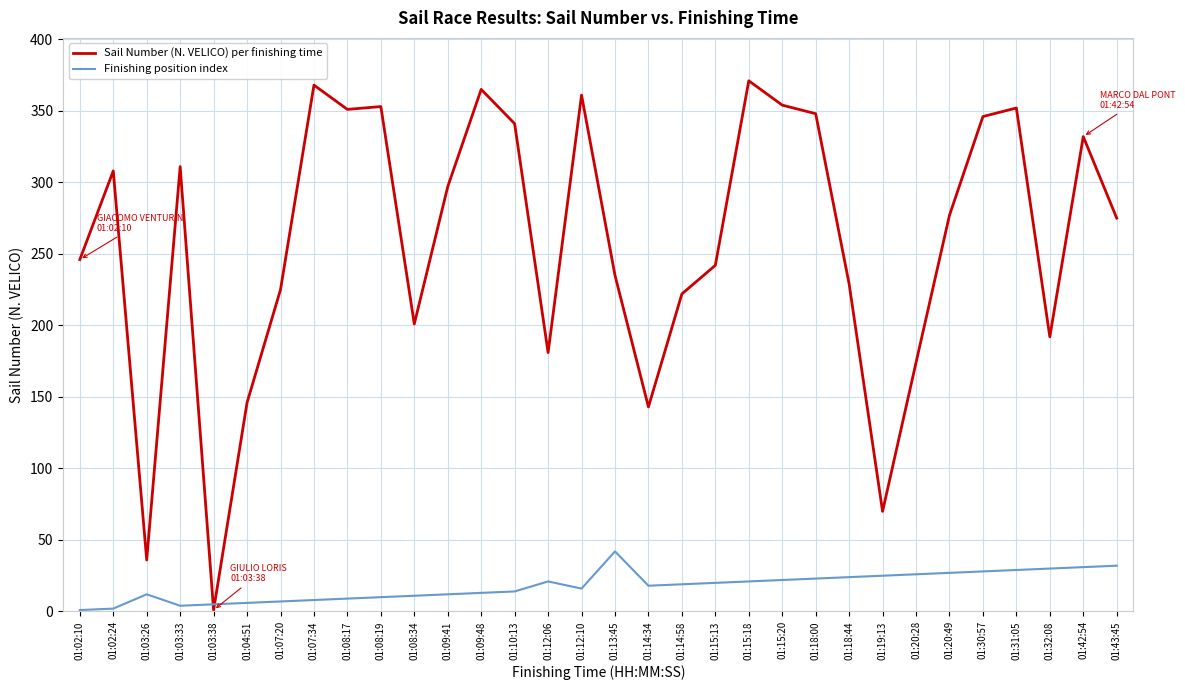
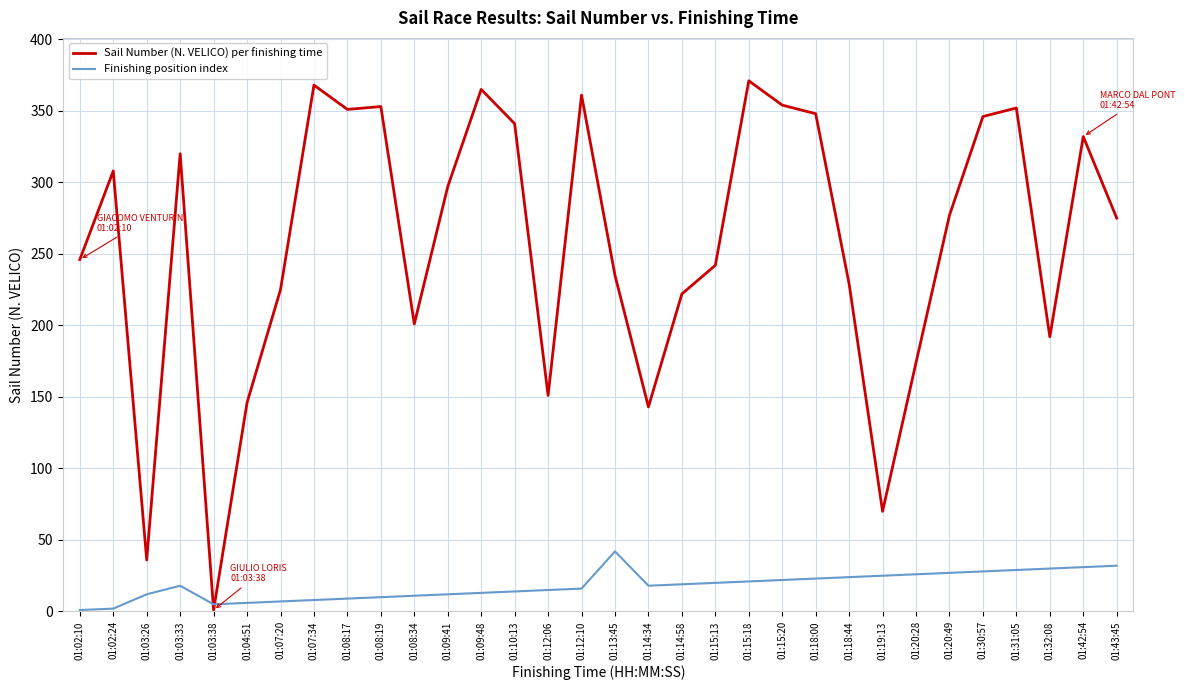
Sail Number (N. VELICO) per finishing time, 01:03:33: 311 -> 320
Finishing position index, 01:03:33: 4 -> 18
Sail Number (N. VELICO) per finishing time, 01:12:06: 181 -> 151
Finishing position index, 01:12:06: 21 -> 15
